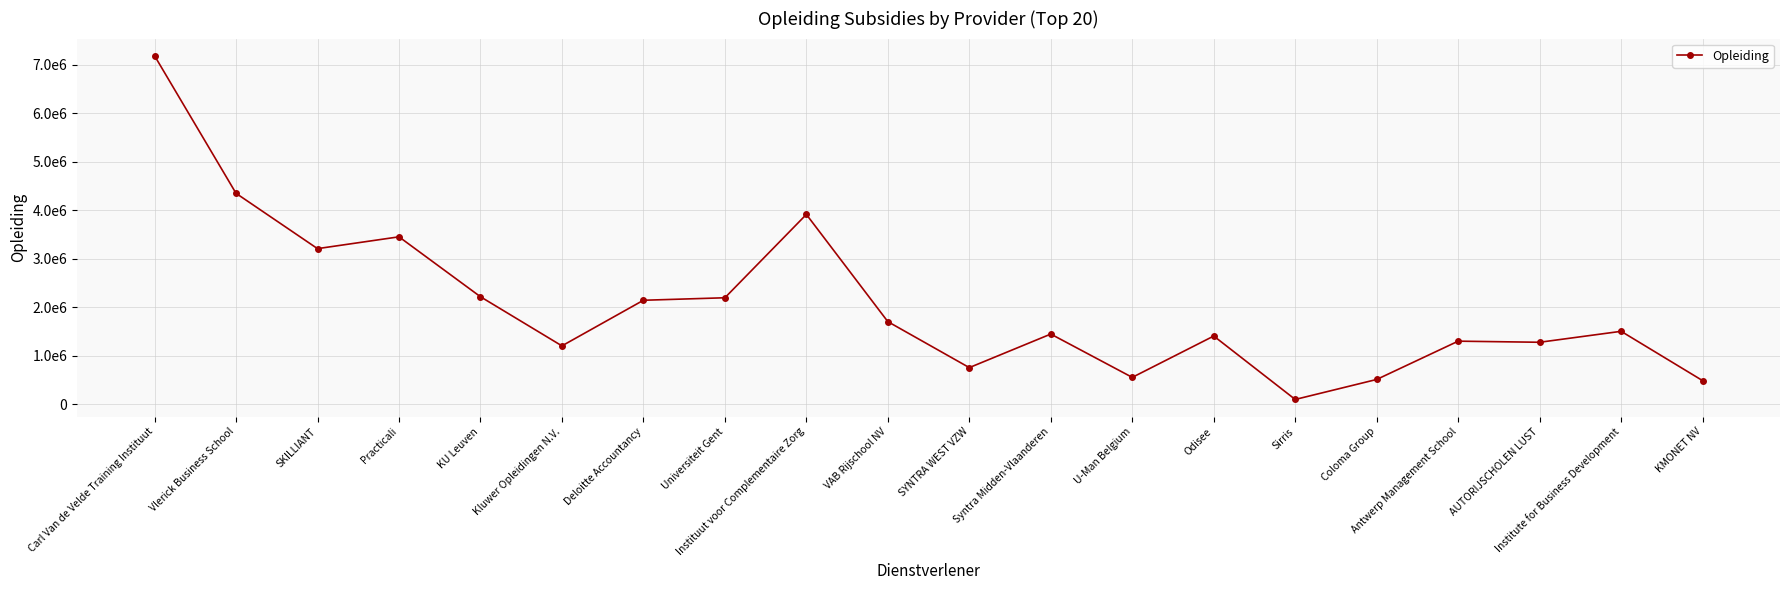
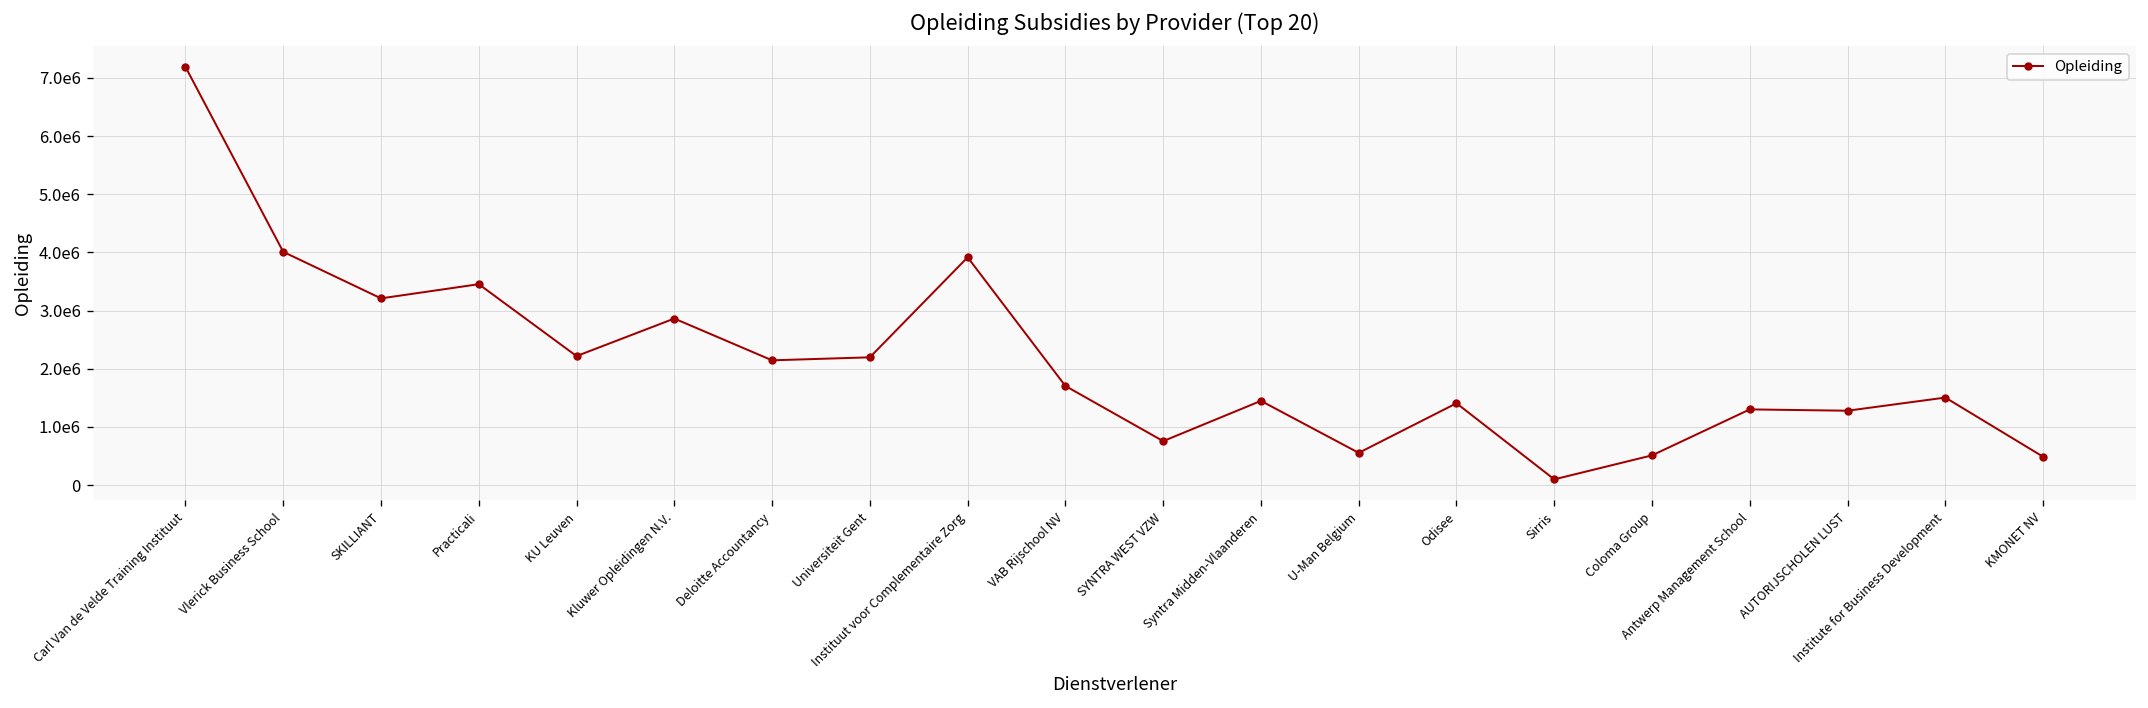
Vlerick Business School: 4400000 -> 4000000
Kluwer Opleidingen N.V.: 1200000 -> 2900000
